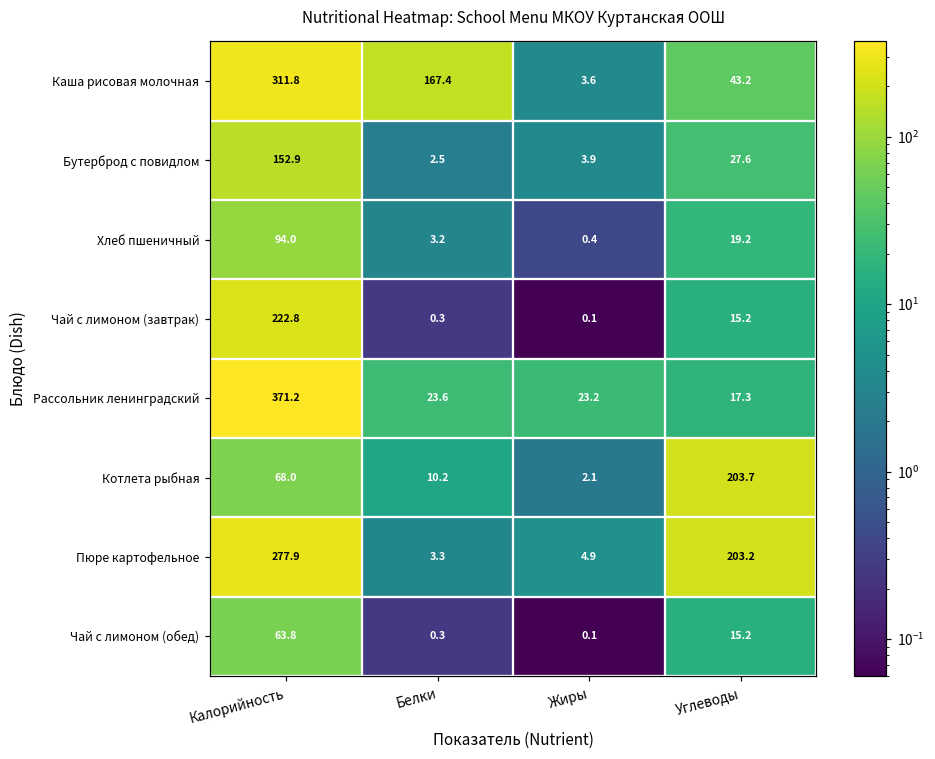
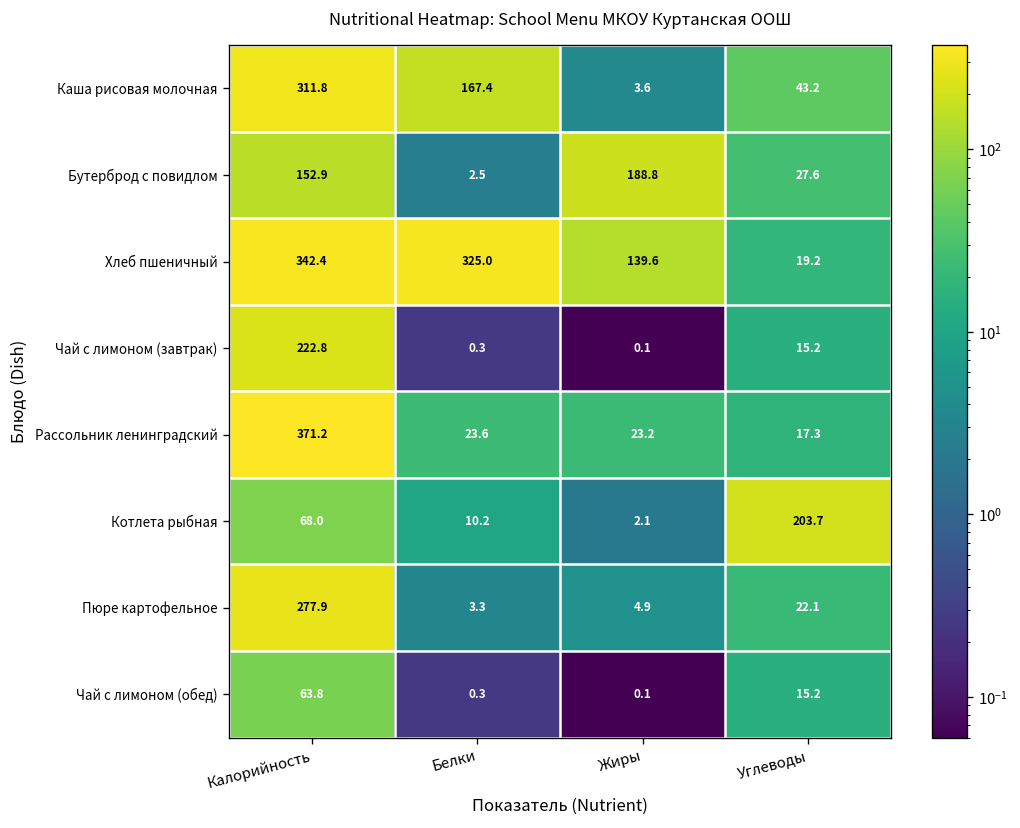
Бутерброд с повидлом, Жиры: 3.9 -> 188.8
Хлеб пшеничный, Калорийность: 94.0 -> 342.4
Хлеб пшеничный, Белки: 3.2 -> 325.0
Хлеб пшеничный, Жиры: 0.4 -> 139.6
Пюре картофельное, Углеводы: 203.2 -> 22.1
